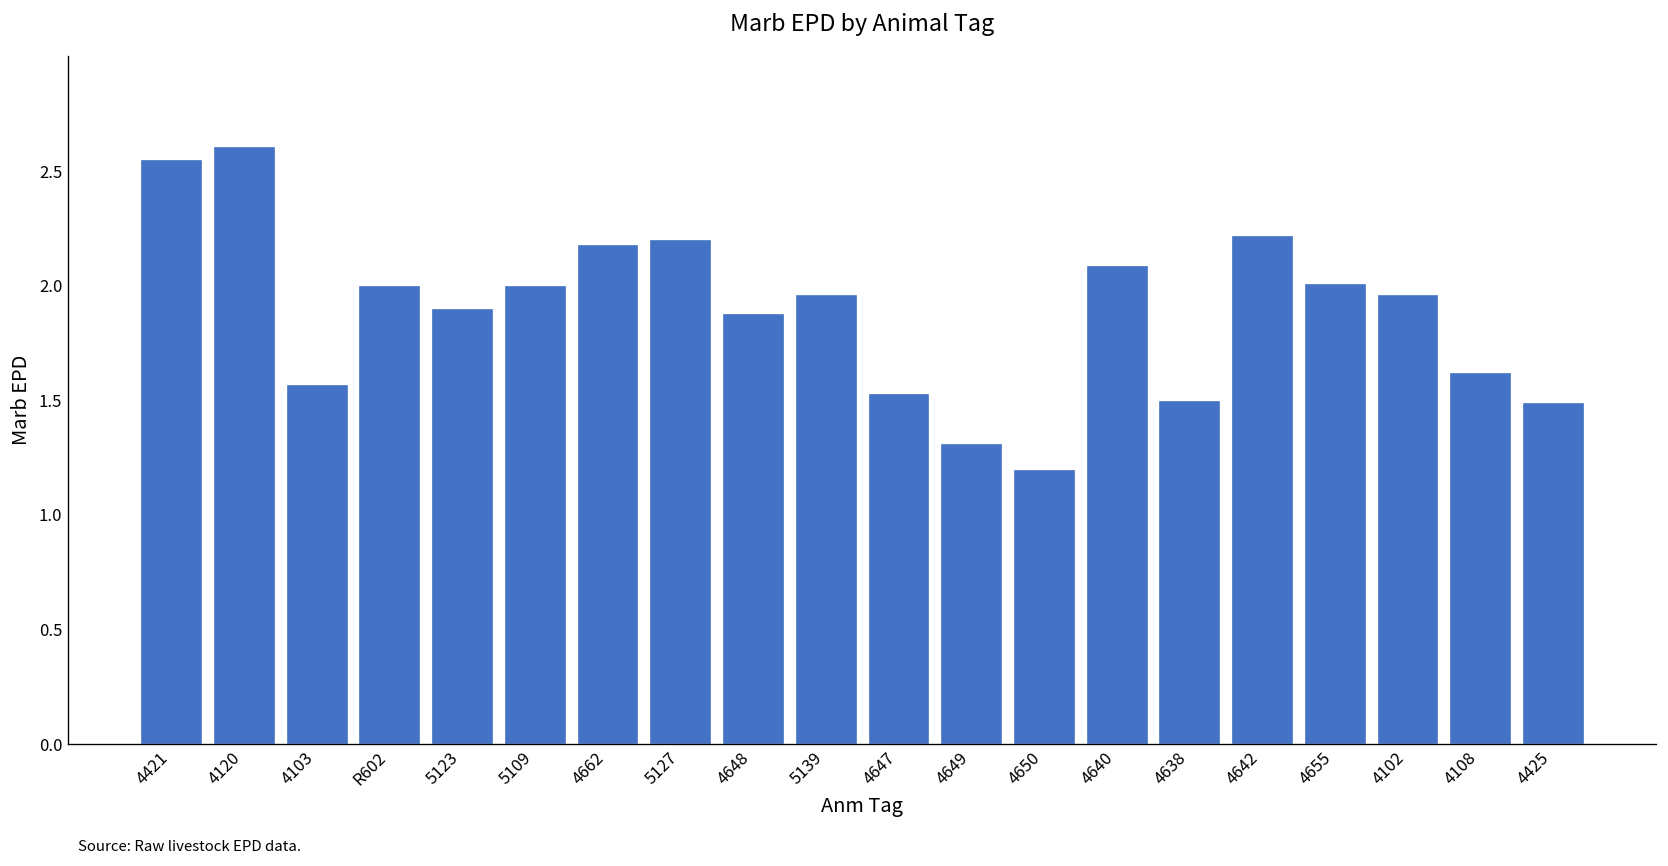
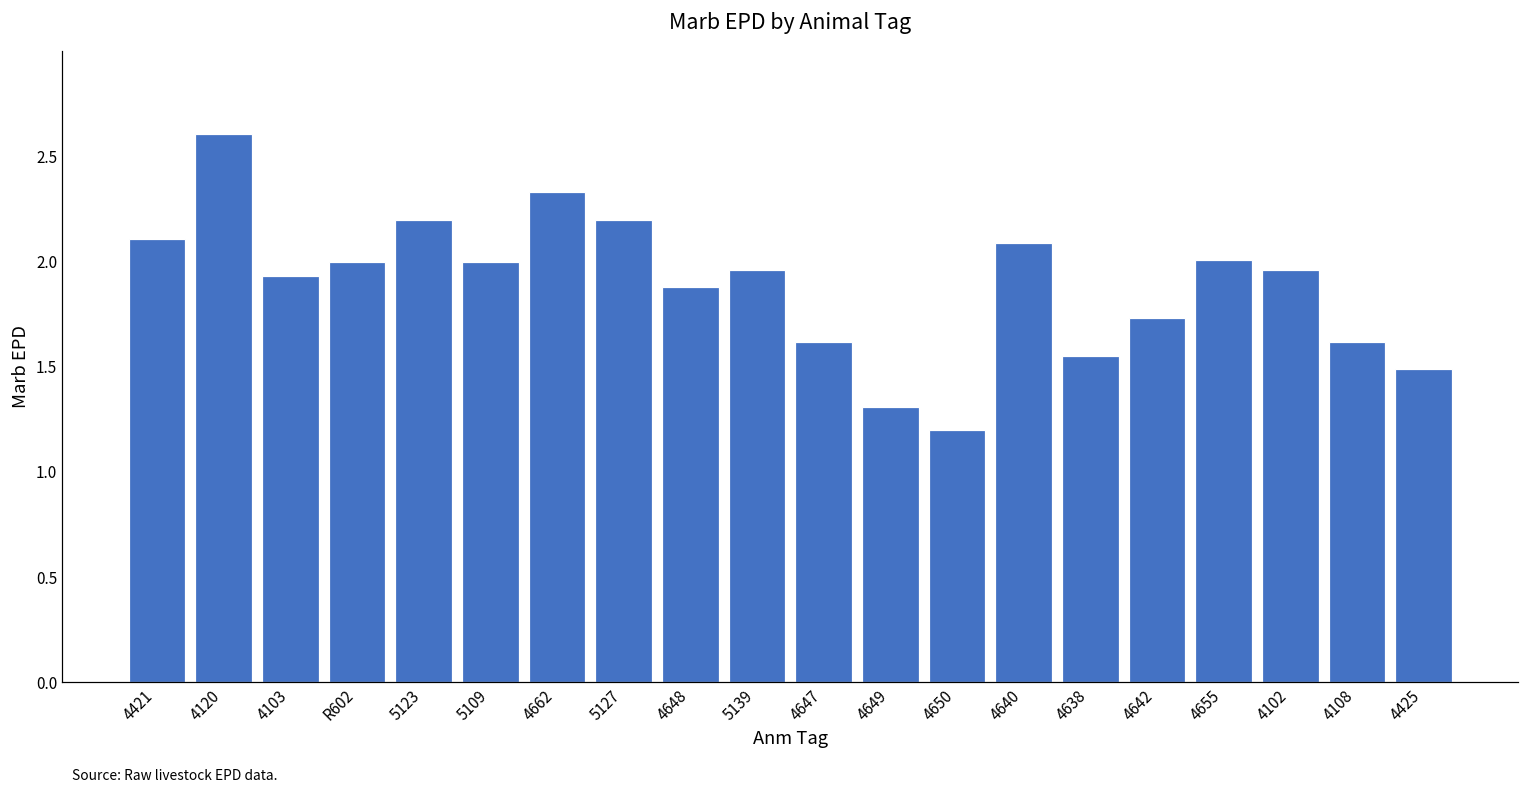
4421: 2.55 -> 2.11
4103: 1.57 -> 1.93
5123: 1.9 -> 2.2
4662: 2.18 -> 2.33
4647: 1.53 -> 1.62
4638: 1.50 -> 1.55
4642: 2.22 -> 1.73
